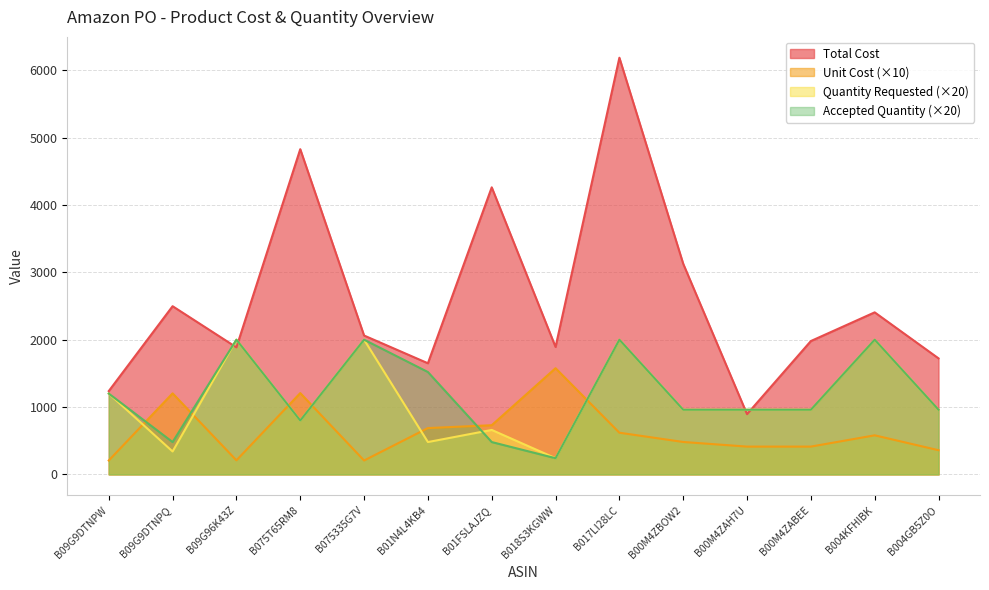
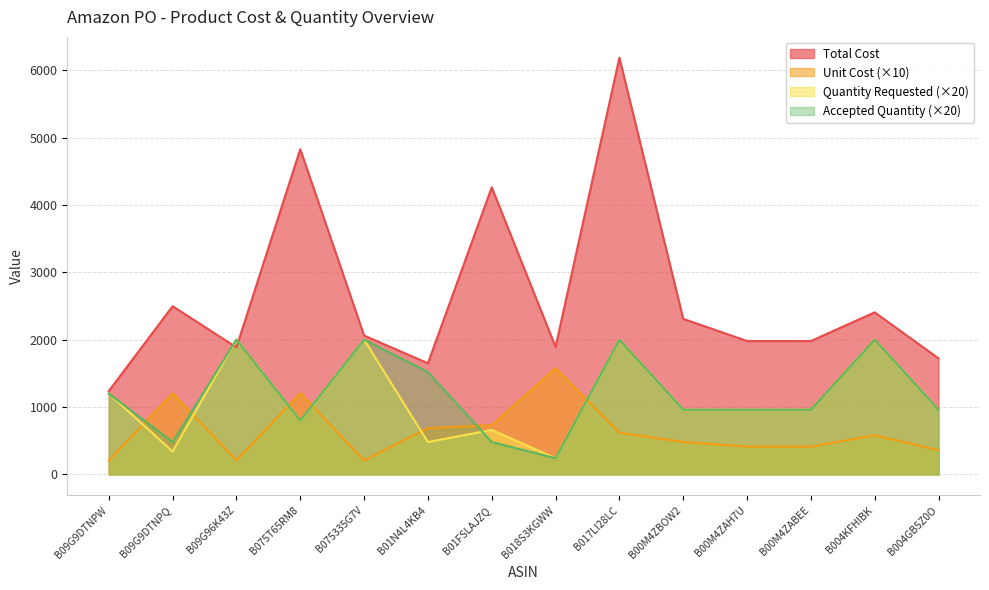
Total Cost, B00M4ZBOW2: 3100 -> 2300
Total Cost, B00M4ZAH7U: 900 -> 2000
